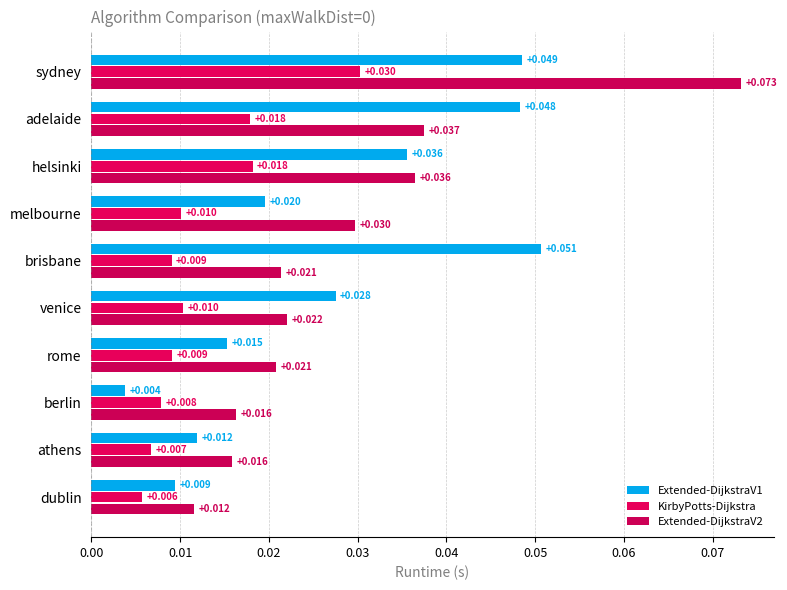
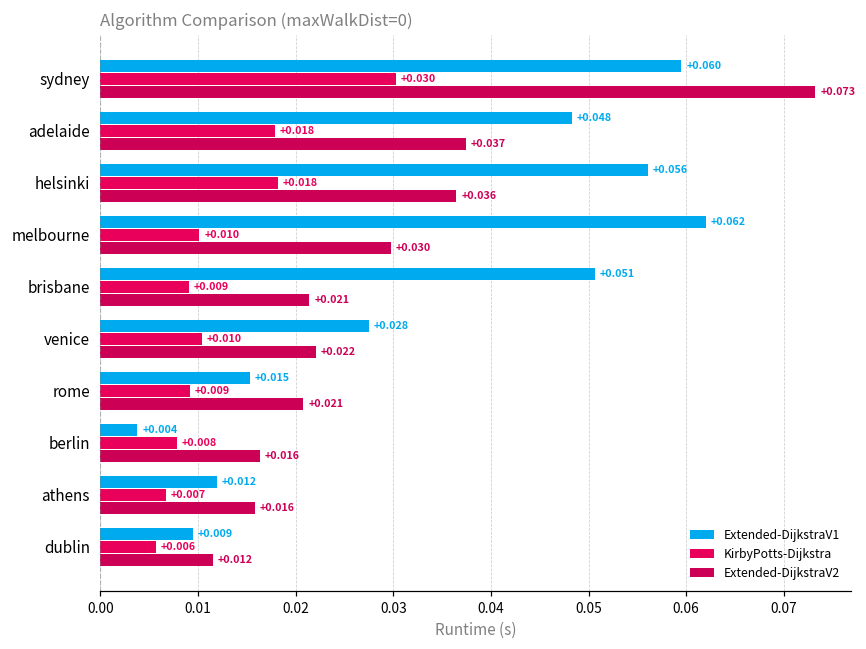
Extended-DijkstraV1, sydney: +0.049 -> +0.060
Extended-DijkstraV1, helsinki: +0.036 -> +0.056
Extended-DijkstraV1, melbourne: +0.020 -> +0.062
